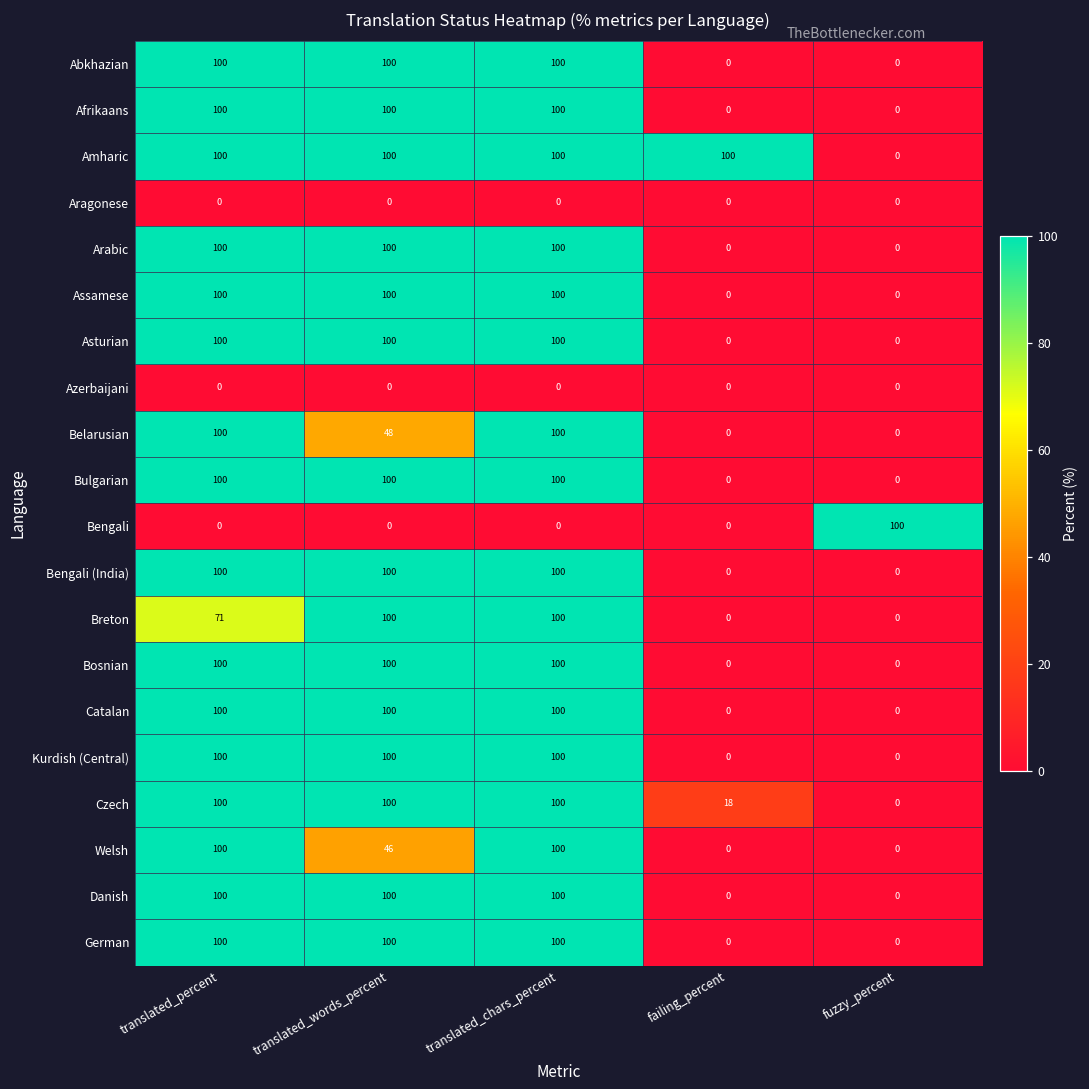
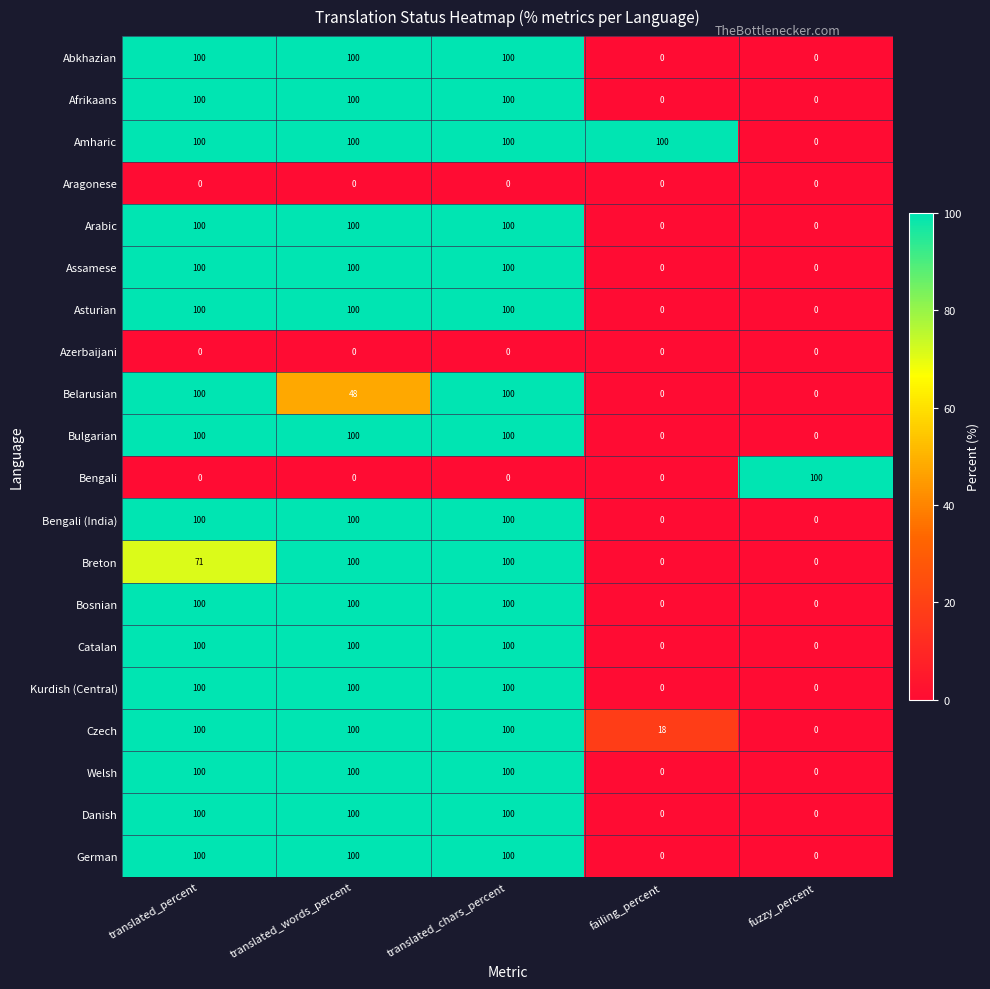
Welsh, translated_words_percent: 46 -> 100
